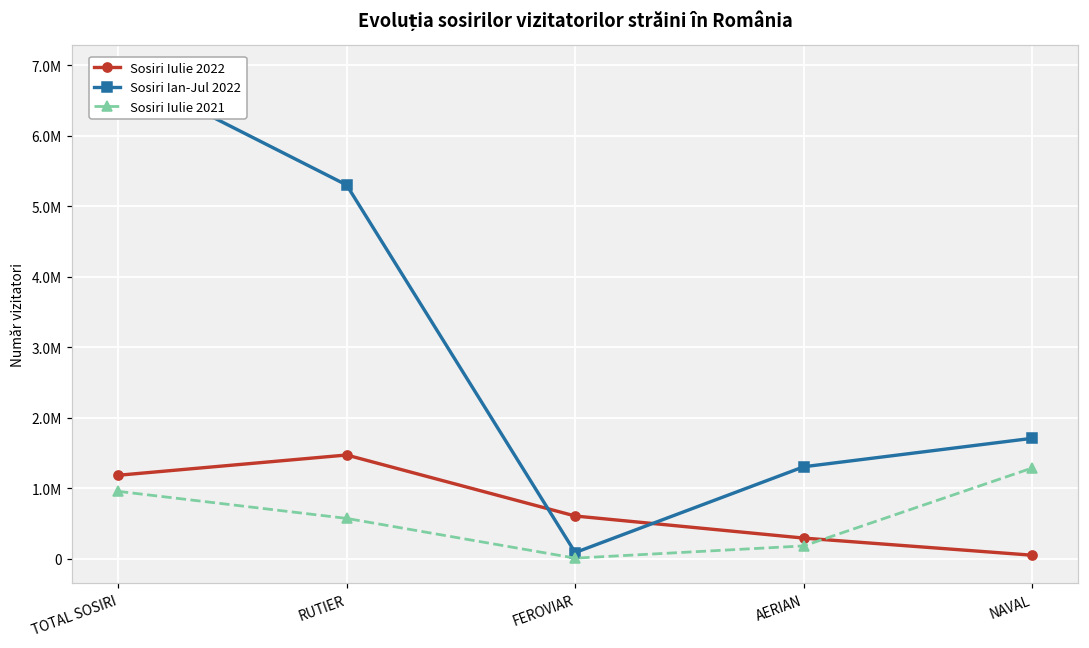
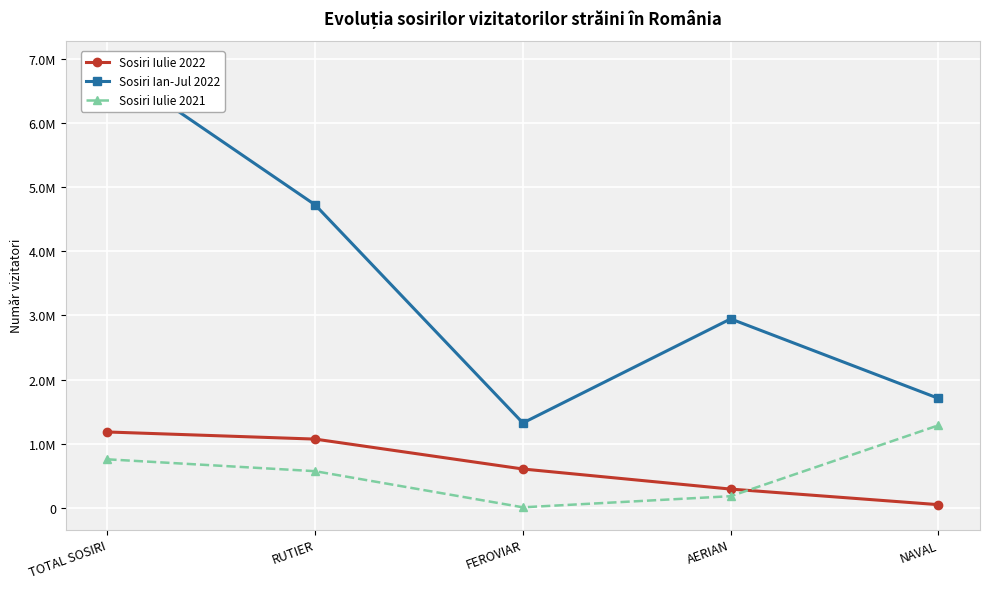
Sosiri Iulie 2021, TOTAL SOSIRI: 1000000 -> 800000
Sosiri Iulie 2022, RUTIER: 1500000 -> 1100000
Sosiri Ian-Jul 2022, RUTIER: 5300000 -> 4700000
Sosiri Ian-Jul 2022, FEROVIAR: 100000 -> 1300000
Sosiri Ian-Jul 2022, AERIAN: 1300000 -> 2900000
